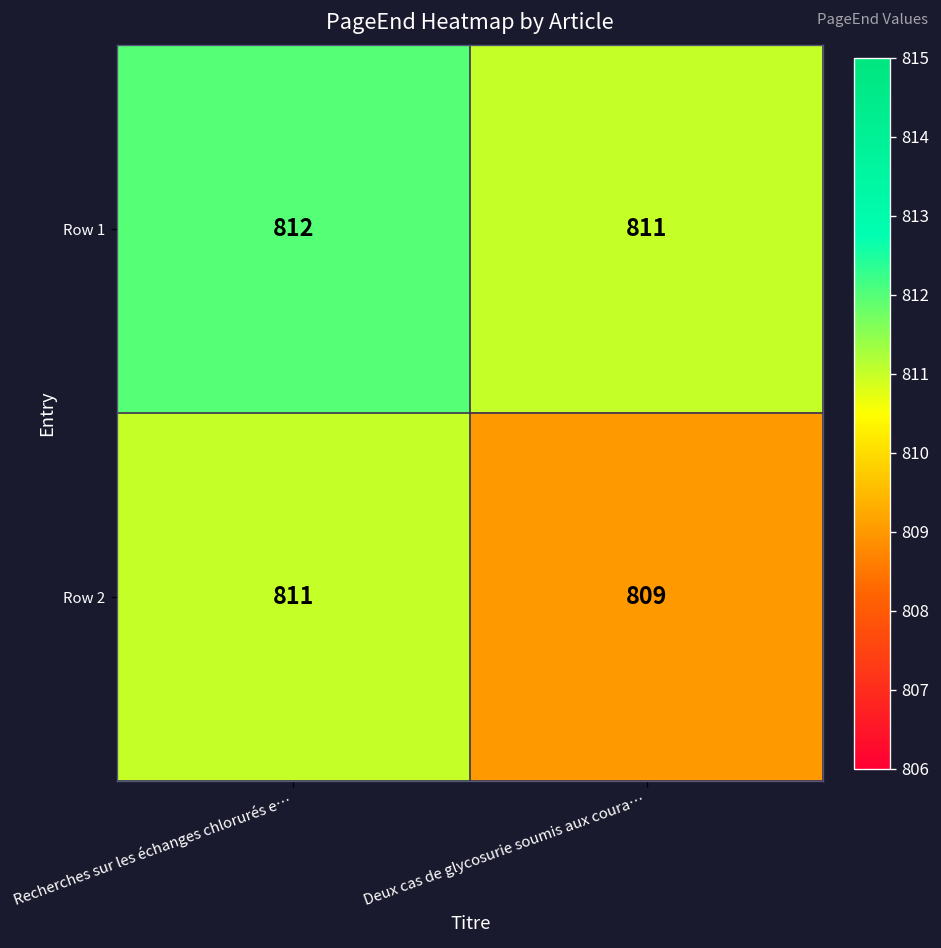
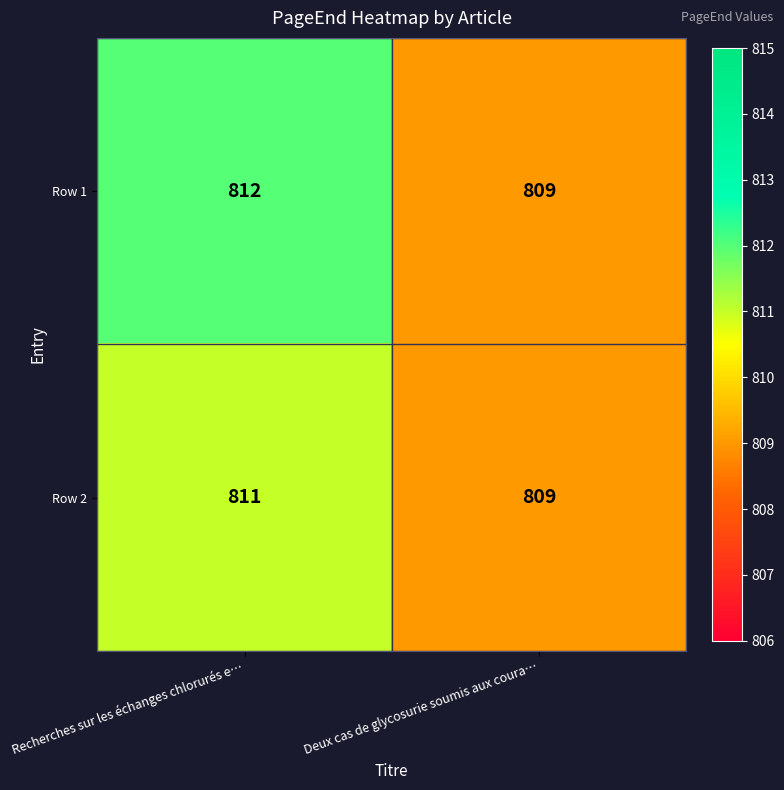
Row 1, Deux cas de glycosurie soumis aux coura…: 811 -> 809
